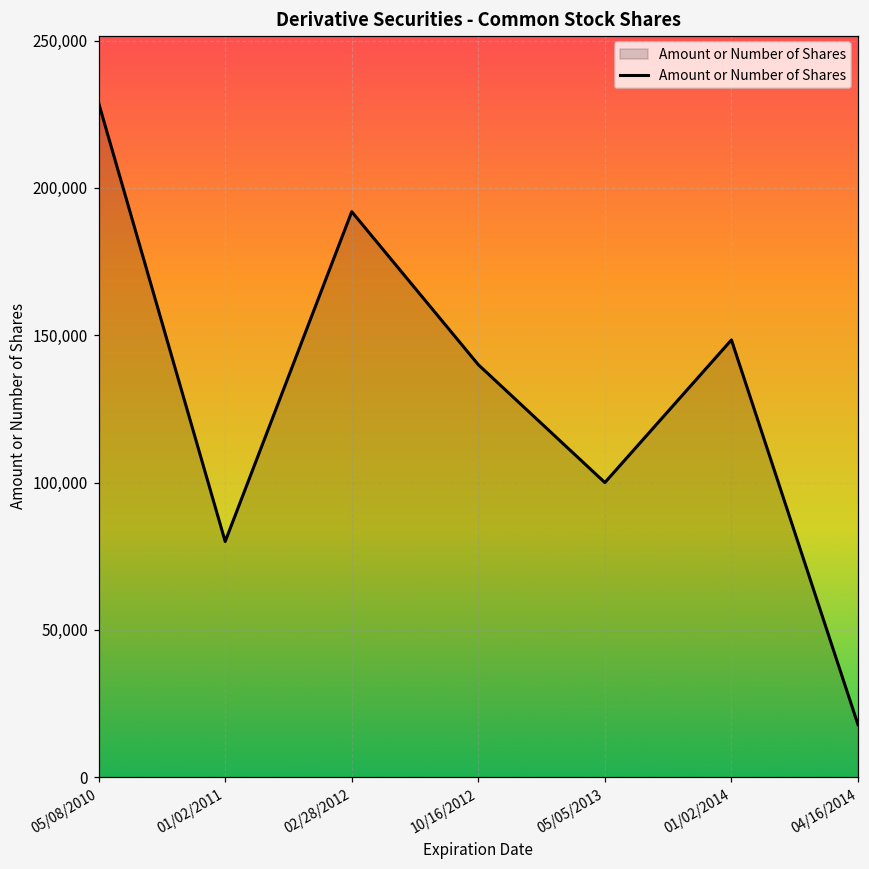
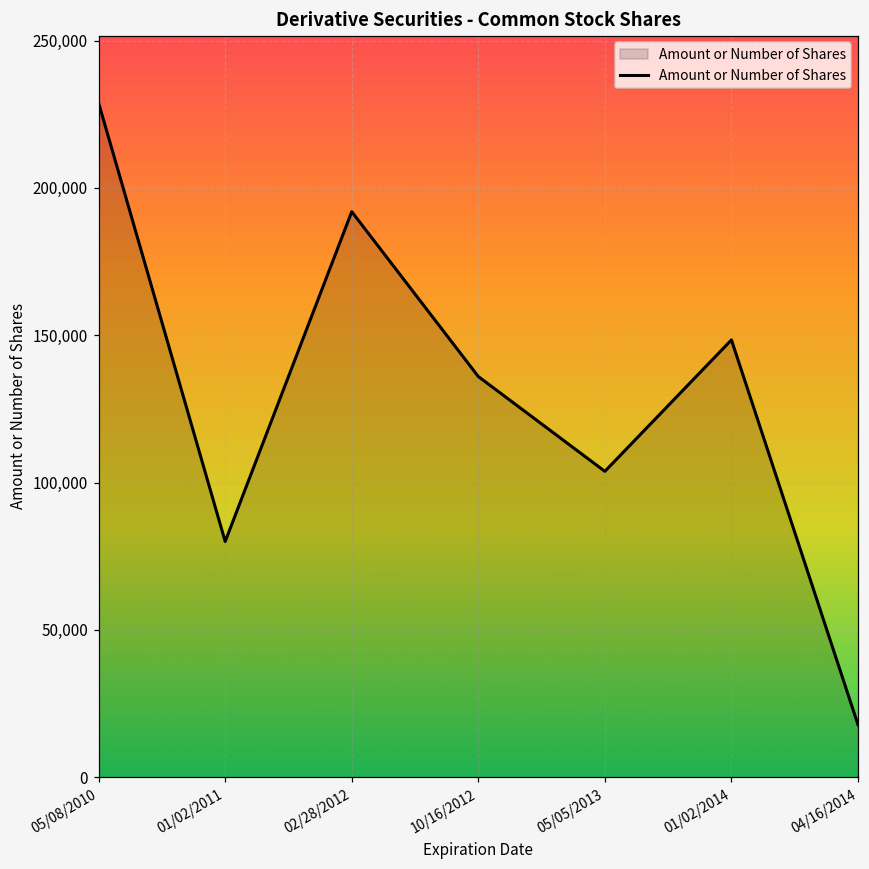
10/16/2012: 140,000 -> 136,000
05/05/2013: 100,000 -> 104,000
